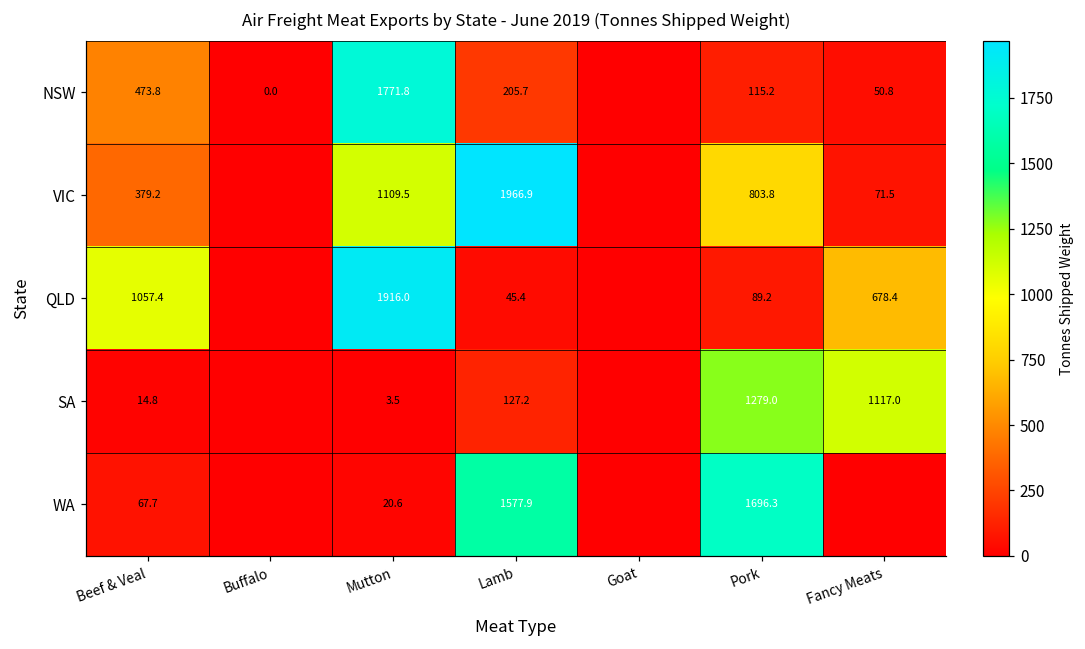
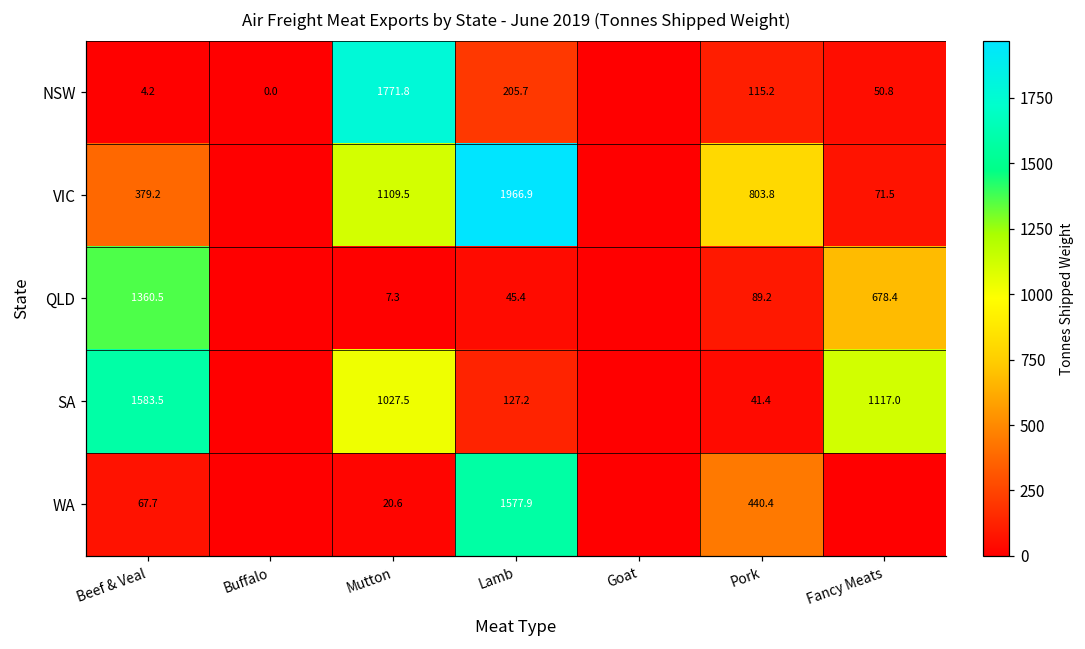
NSW, Beef & Veal: 473.8 -> 4.2
QLD, Beef & Veal: 1057.4 -> 1360.5
QLD, Mutton: 1916.0 -> 7.3
SA, Beef & Veal: 14.8 -> 1583.5
SA, Mutton: 3.5 -> 1027.5
SA, Pork: 1279.0 -> 41.4
WA, Pork: 1696.3 -> 440.4
